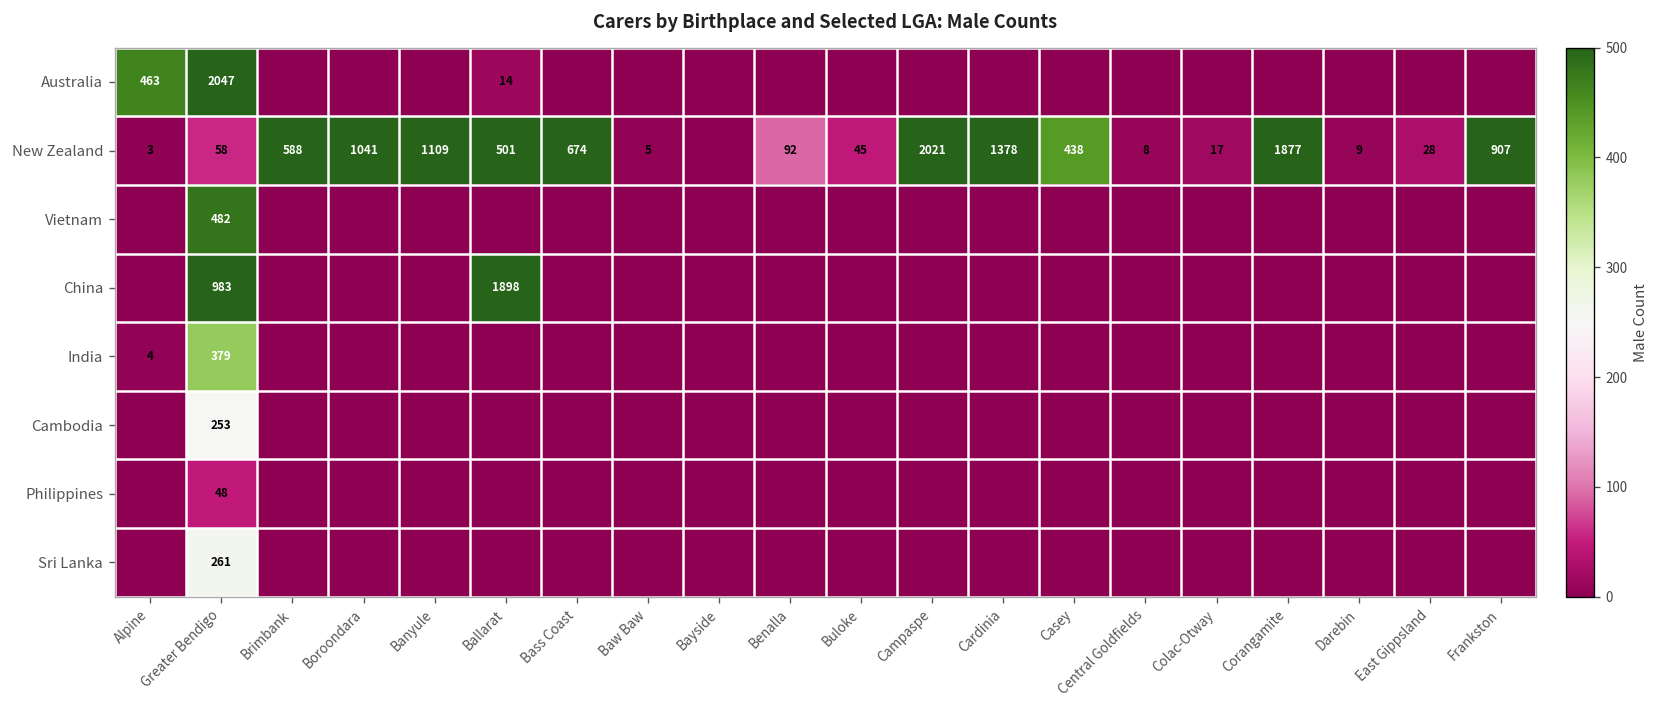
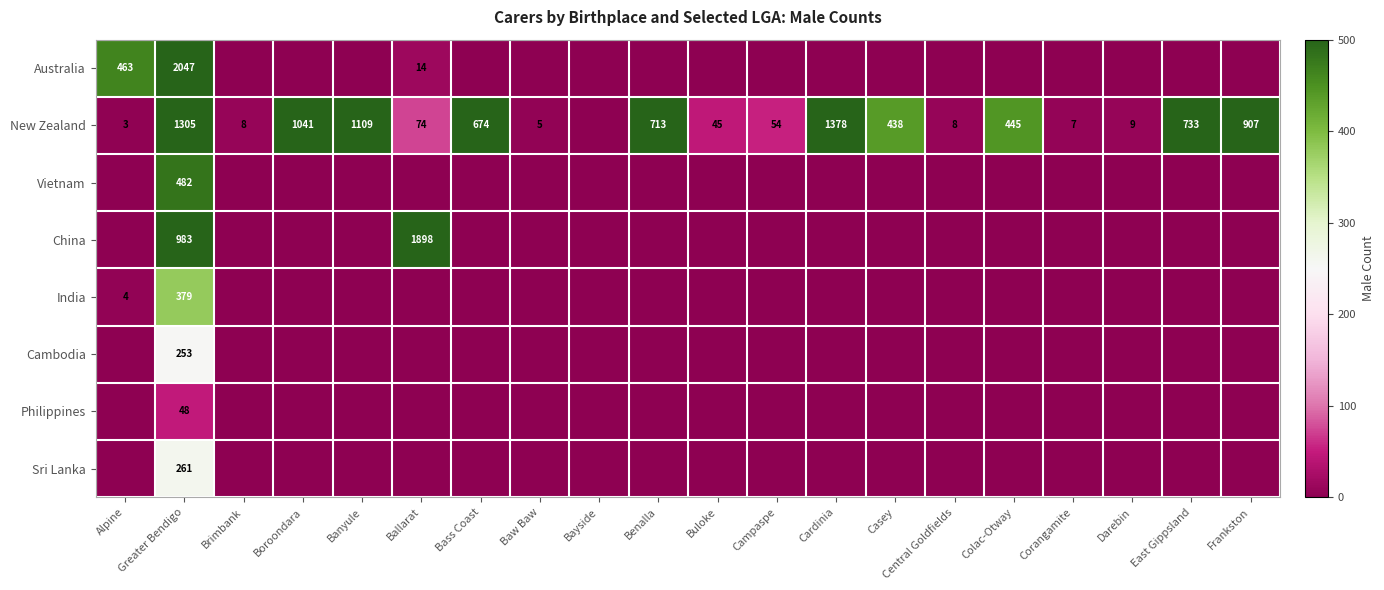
New Zealand, Greater Bendigo: 58 -> 1305
New Zealand, Brimbank: 588 -> 8
New Zealand, Ballarat: 501 -> 74
New Zealand, Benalla: 92 -> 713
New Zealand, Campaspe: 2021 -> 54
New Zealand, Colac-Otway: 17 -> 445
New Zealand, Corangamite: 1877 -> 7
New Zealand, East Gippsland: 28 -> 733
